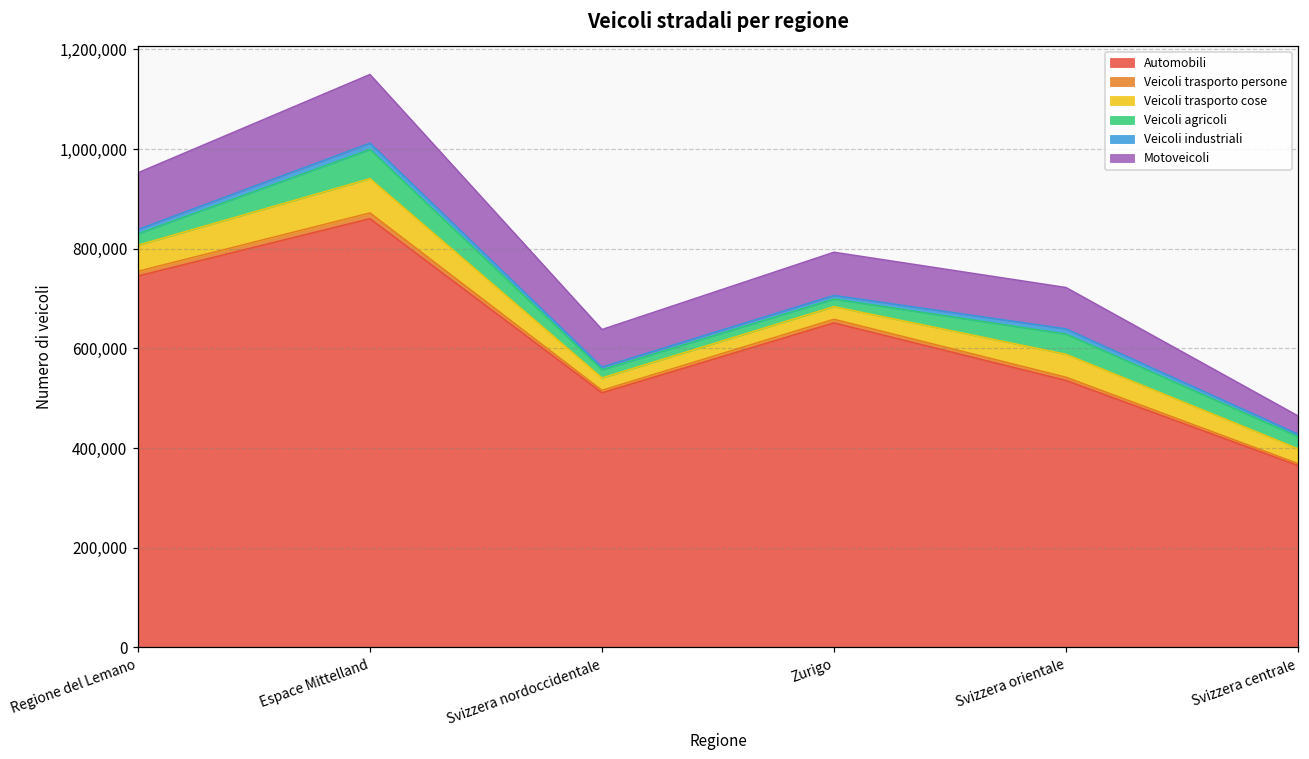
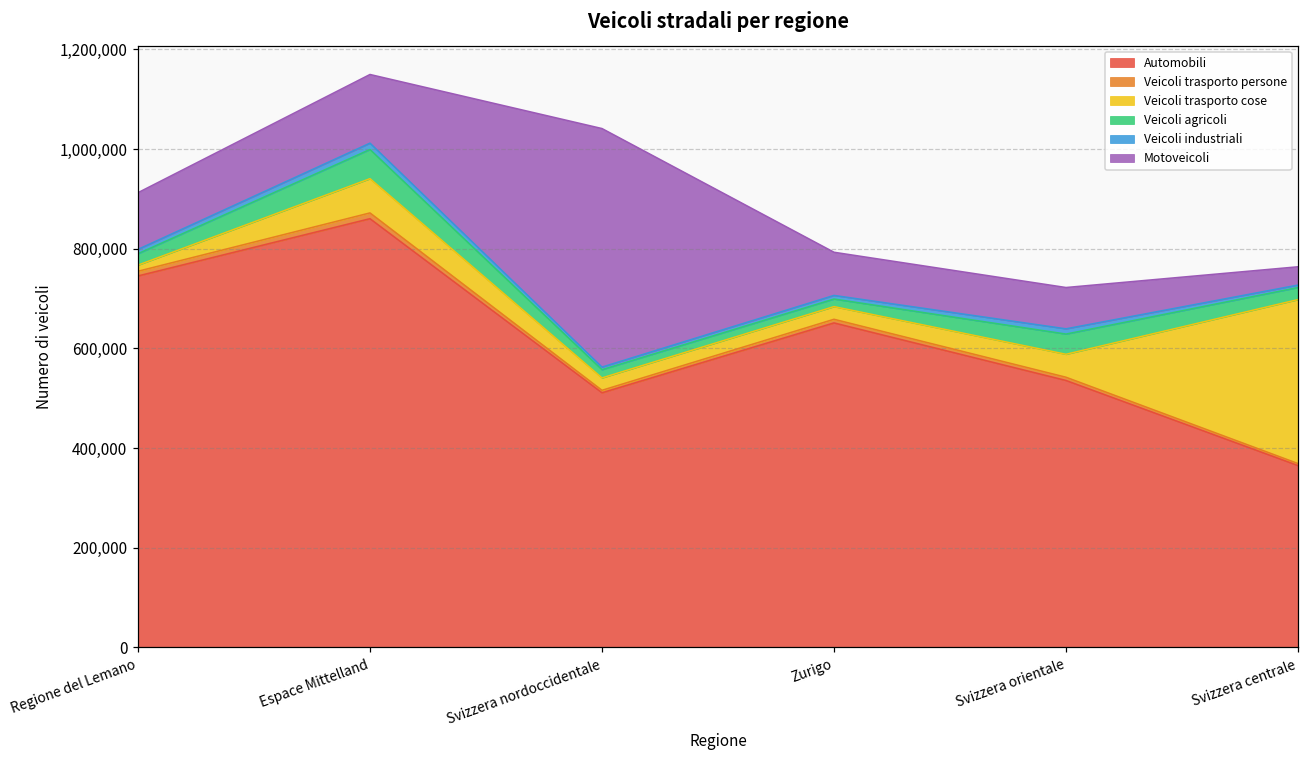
Veicoli trasporto cose, Regione del Lemano: 50,000 -> 10,000
Motoveicoli, Svizzera nordoccidentale: 80,000 -> 480,000
Veicoli trasporto cose, Svizzera centrale: 30,000 -> 330,000
